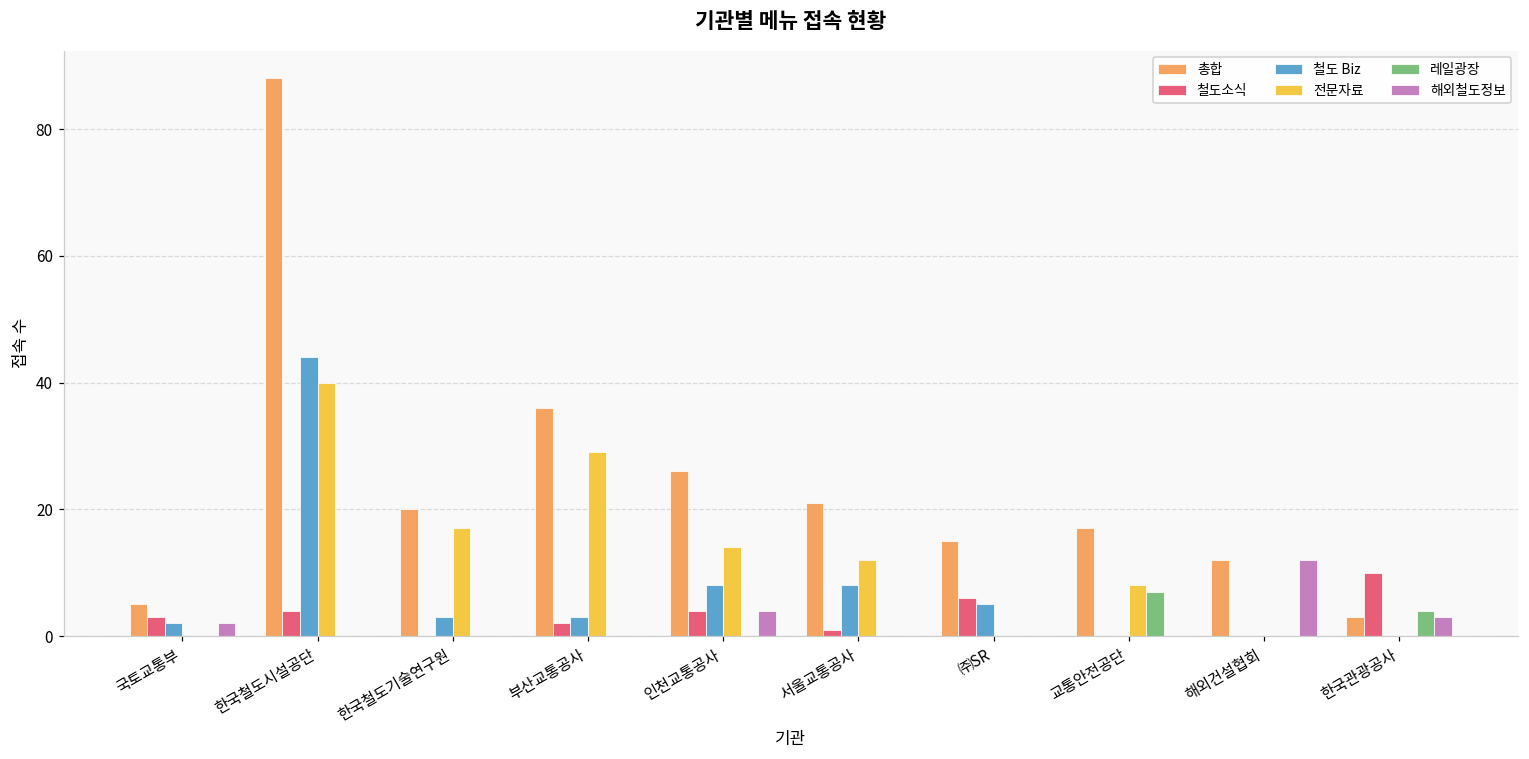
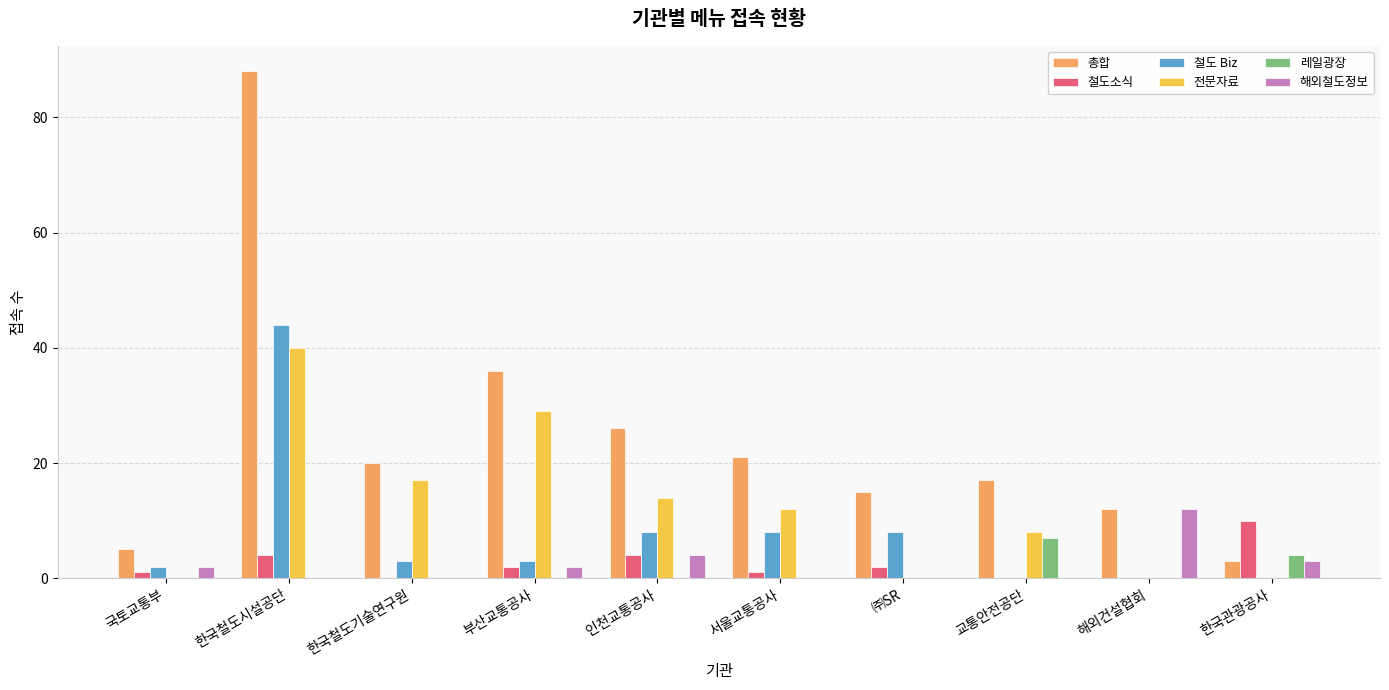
철도소식, 국토교통부: 3 -> 1
해외철도정보, 부산교통공사: 0 -> 2
철도소식, ㈜SR: 6 -> 2
철도 Biz, ㈜SR: 5 -> 8
